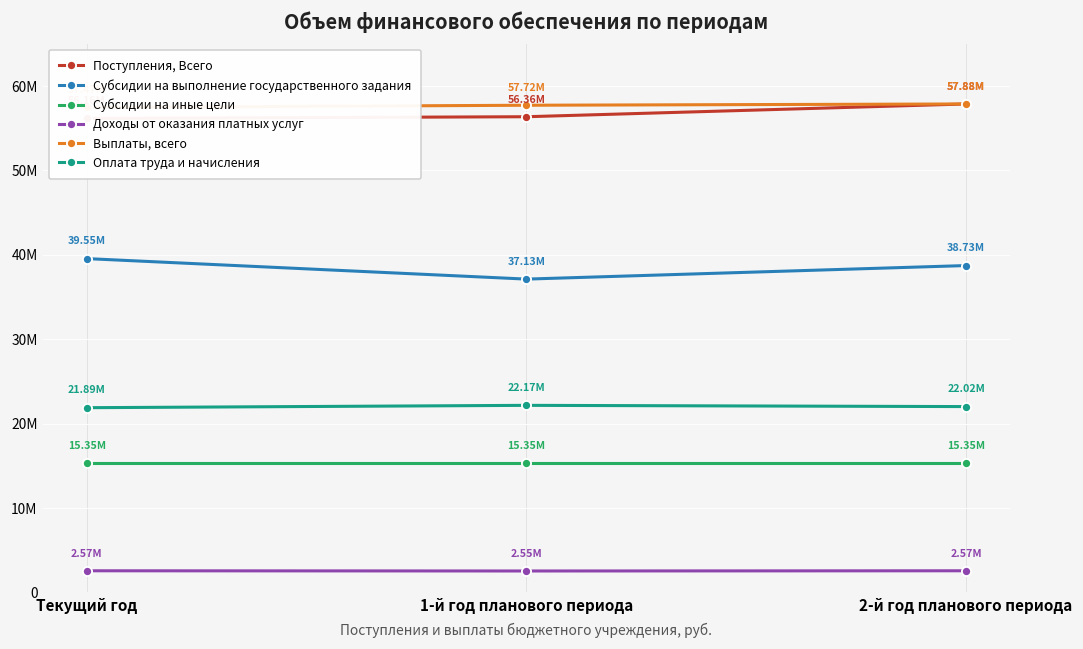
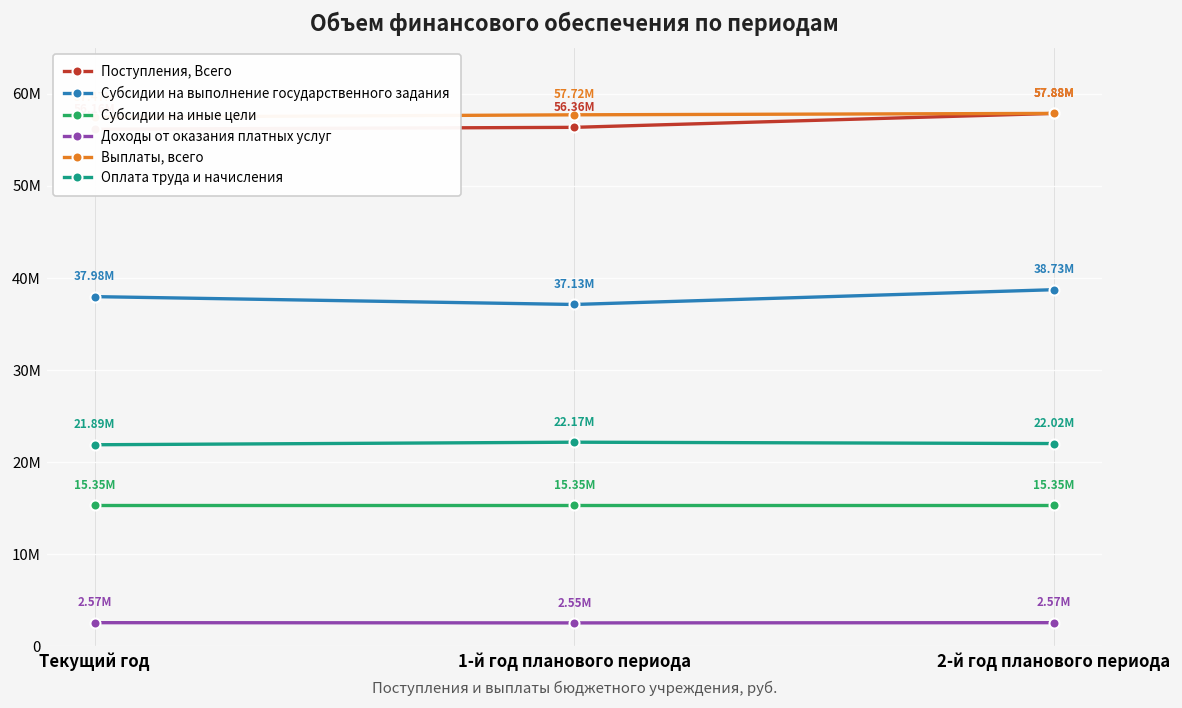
Субсидии на выполнение государственного задания, Текущий год: 39.55M -> 37.98M
